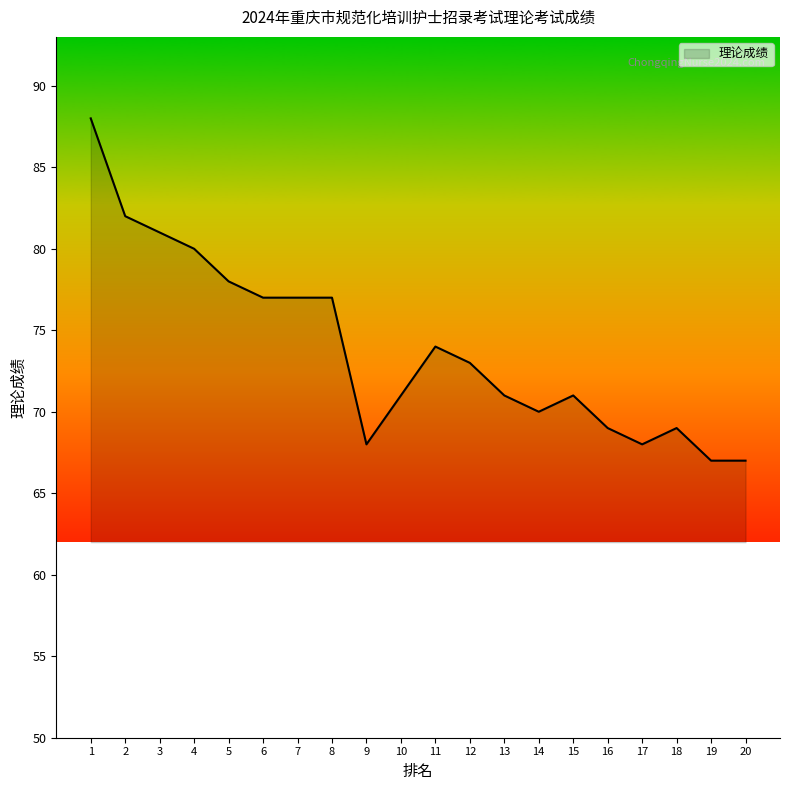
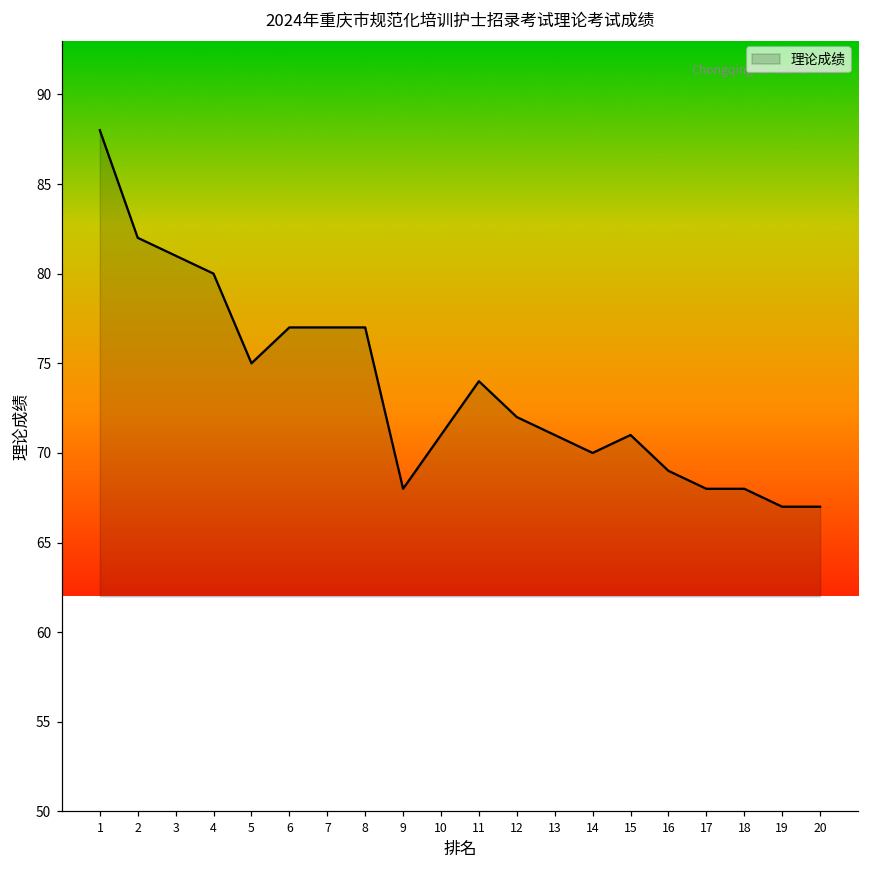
5: 78 -> 75
12: 73 -> 72
18: 69 -> 68
